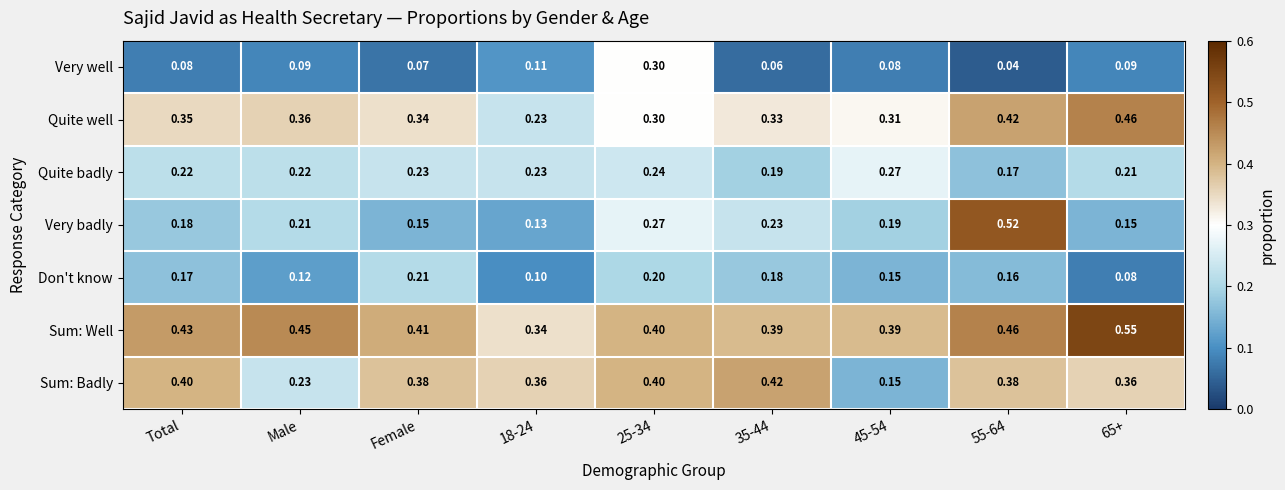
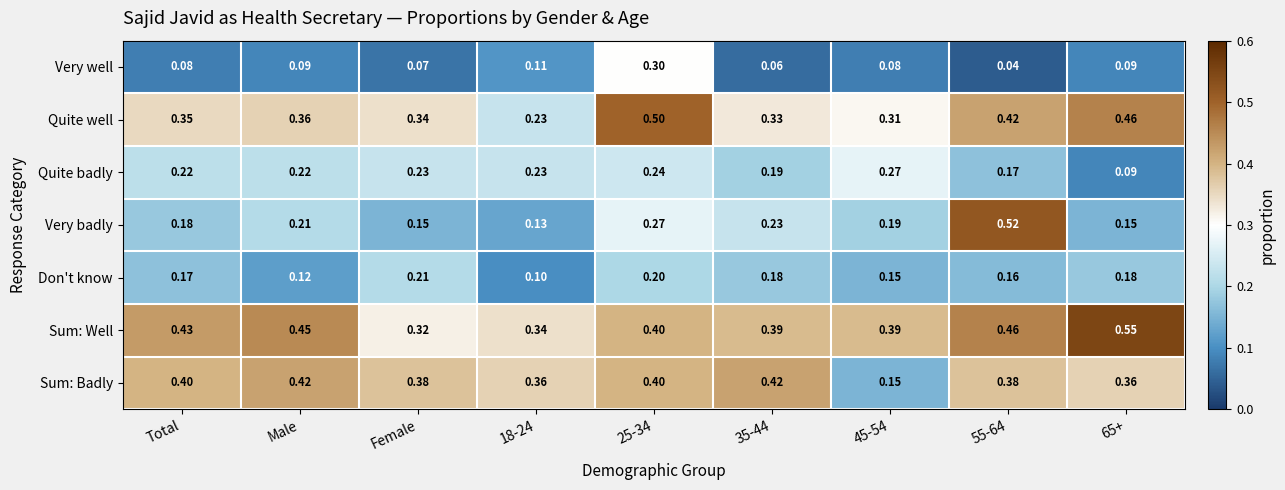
Quite well, 25-34: 0.30 -> 0.50
Quite badly, 65+: 0.21 -> 0.09
Don't know, 65+: 0.08 -> 0.18
Sum: Well, Female: 0.41 -> 0.32
Sum: Badly, Male: 0.23 -> 0.42
